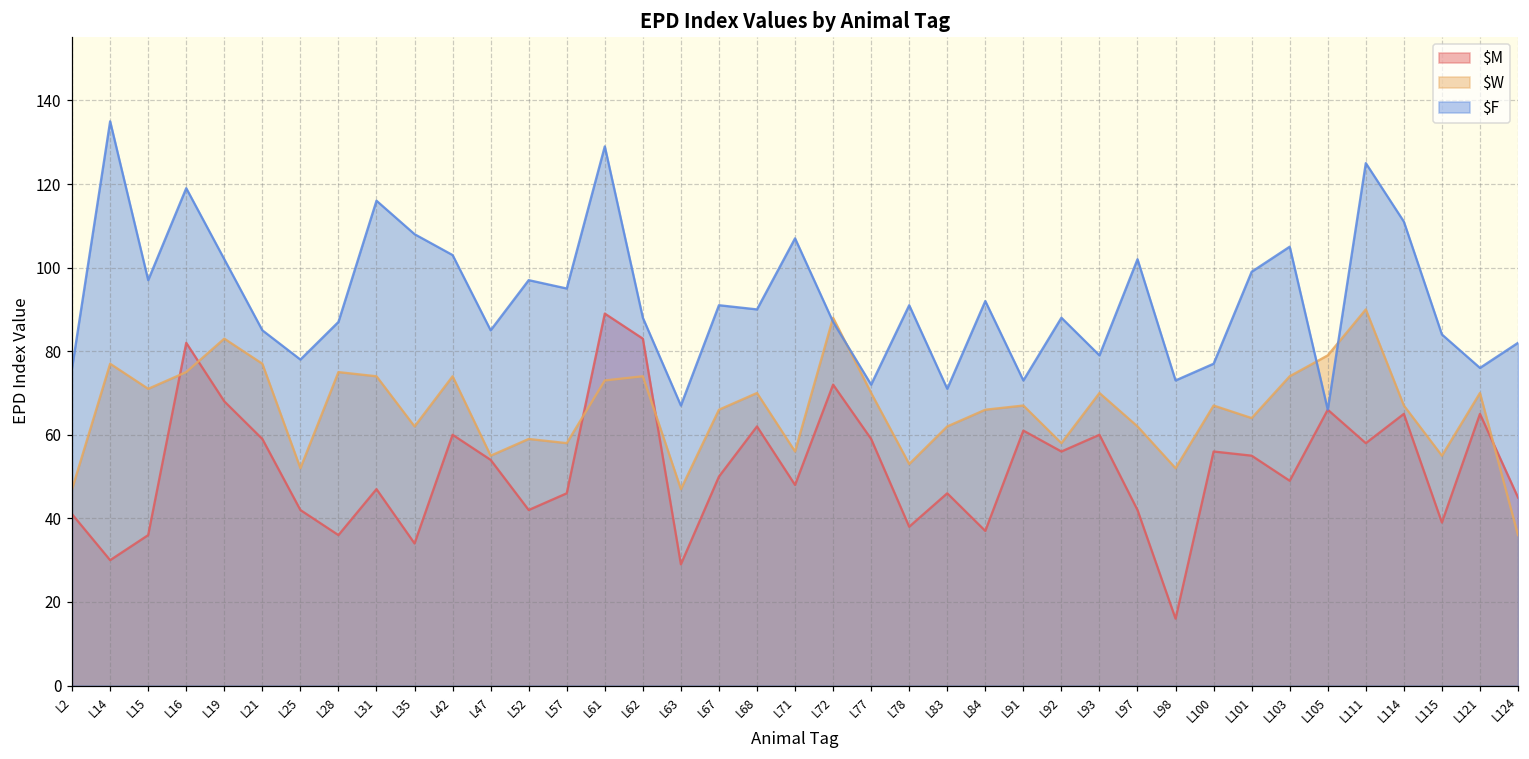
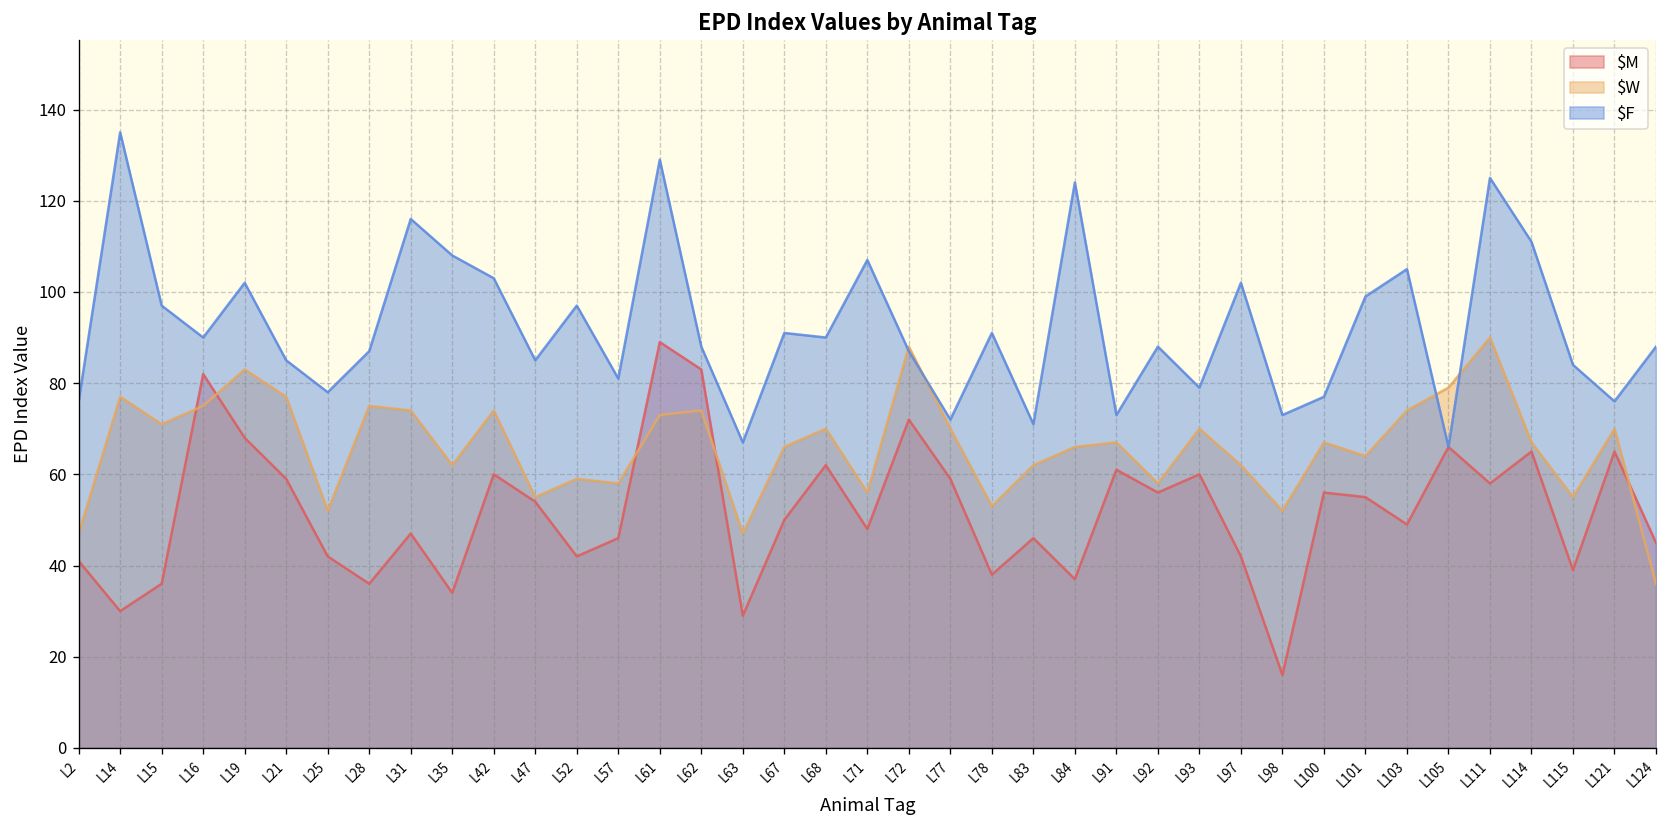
$F, L16: 119 -> 90
$F, L57: 95 -> 81
$F, L84: 92 -> 124
$F, L124: 82 -> 88
